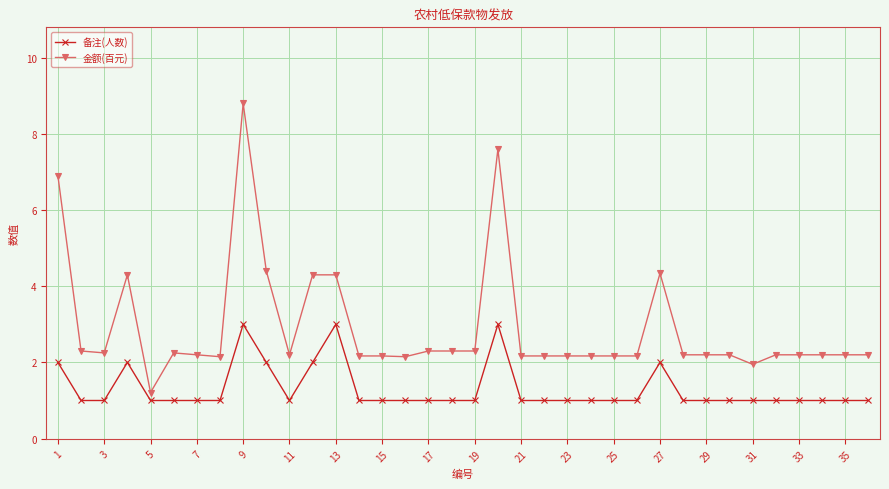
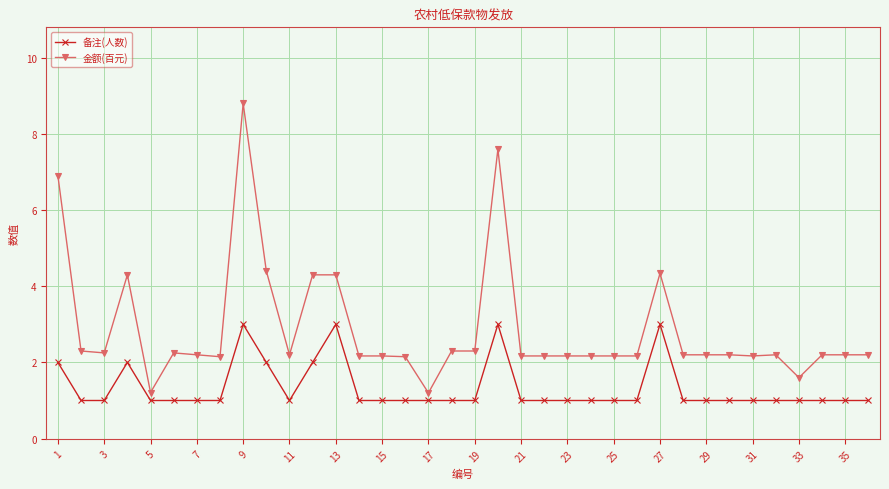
金额(百元), 17: 2.3 -> 1.2
备注(人数), 27: 2 -> 3
金额(百元), 31: 2.0 -> 2.2
金额(百元), 33: 2.2 -> 1.6
